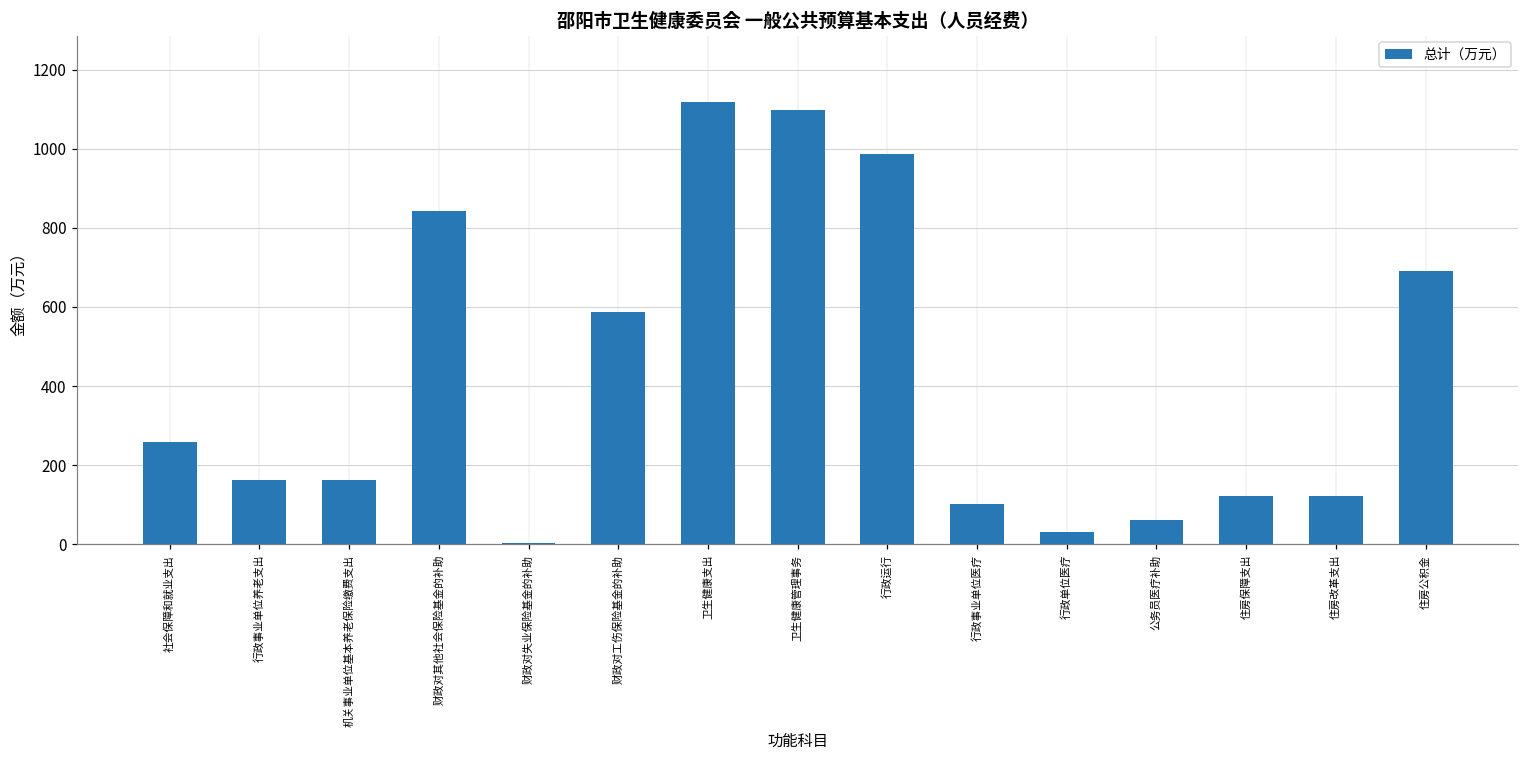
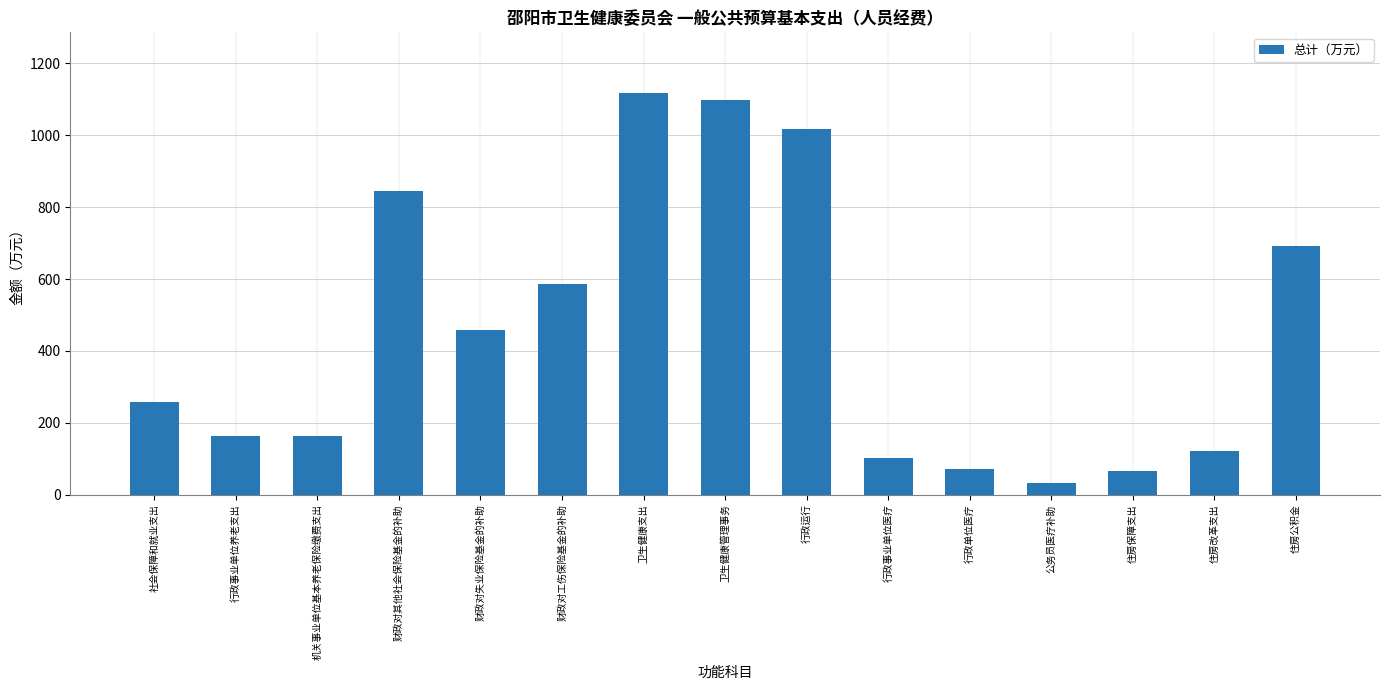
财政对失业保险基金的补助: 0 -> 460
行政运行: 990 -> 1020
行政单位医疗: 30 -> 70
公务员医疗补助: 60 -> 30
住房保障支出: 120 -> 70
